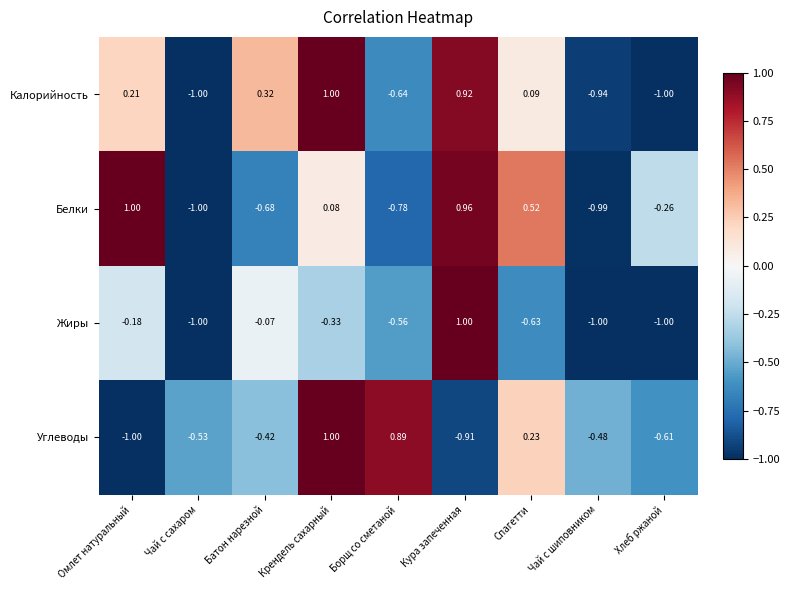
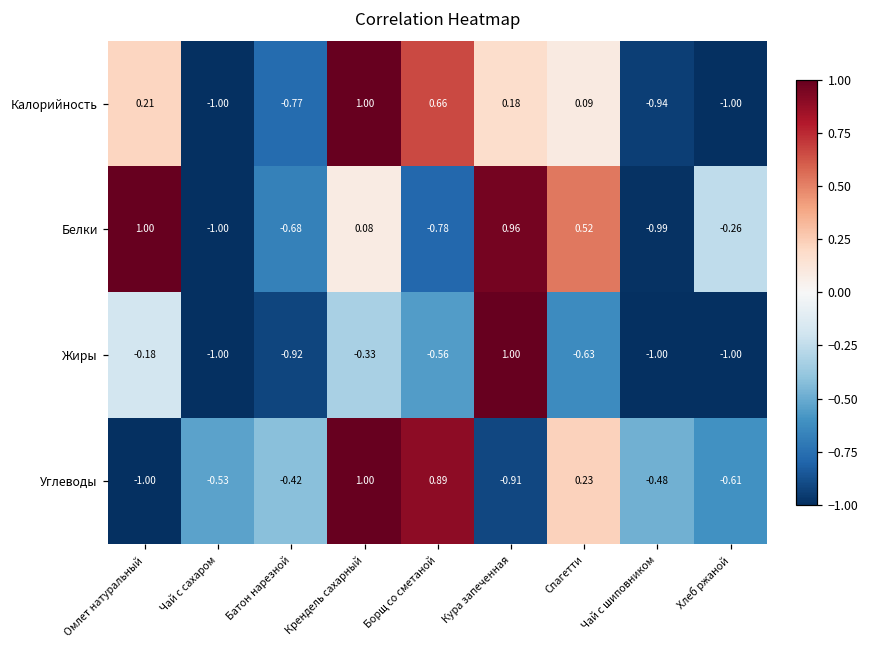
Калорийность, Батон нарезной: 0.32 -> -0.77
Калорийность, Борщ со сметаной: -0.64 -> 0.66
Калорийность, Кура запеченная: 0.92 -> 0.18
Жиры, Батон нарезной: -0.07 -> -0.92
